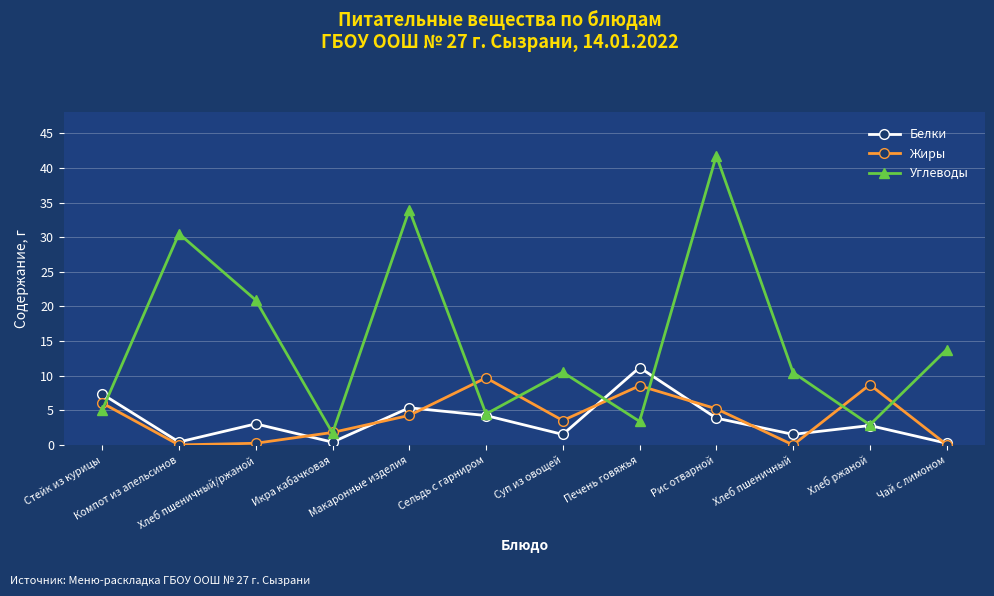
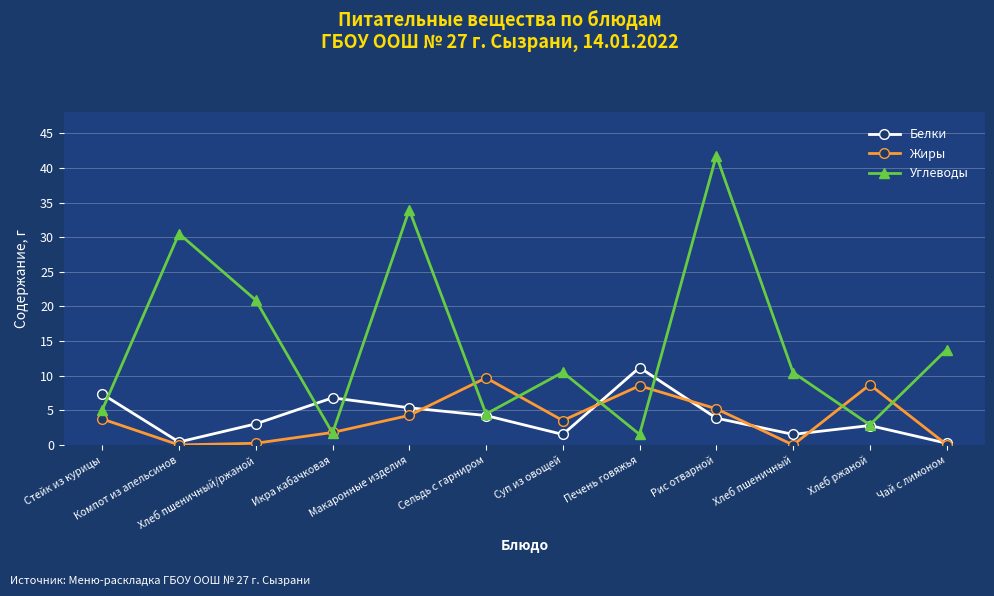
Жиры, Стейк из курицы: 6 -> 4
Белки, Икра кабачковая: 0 -> 7
Углеводы, Печень говяжья: 3 -> 2
